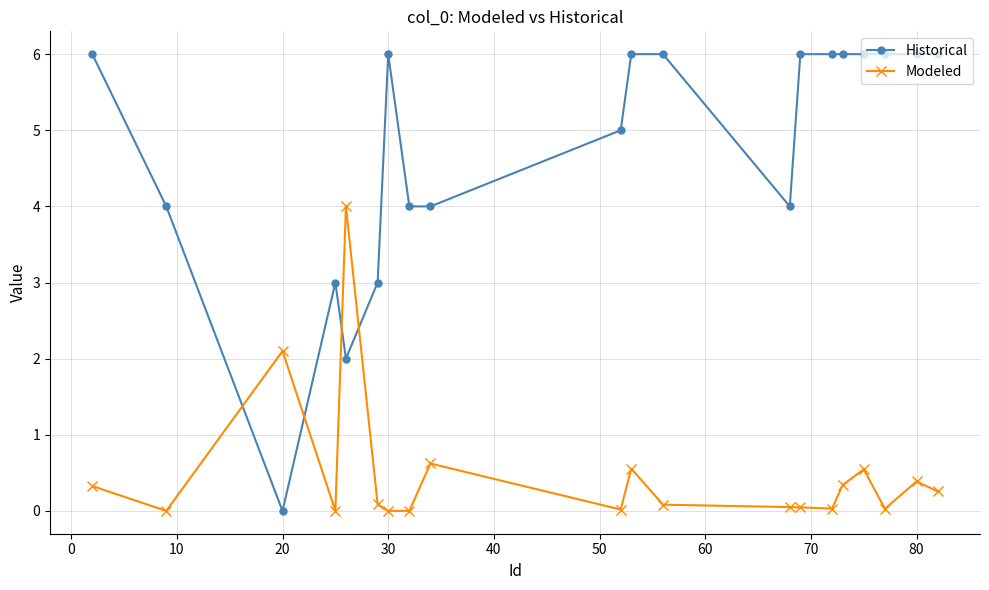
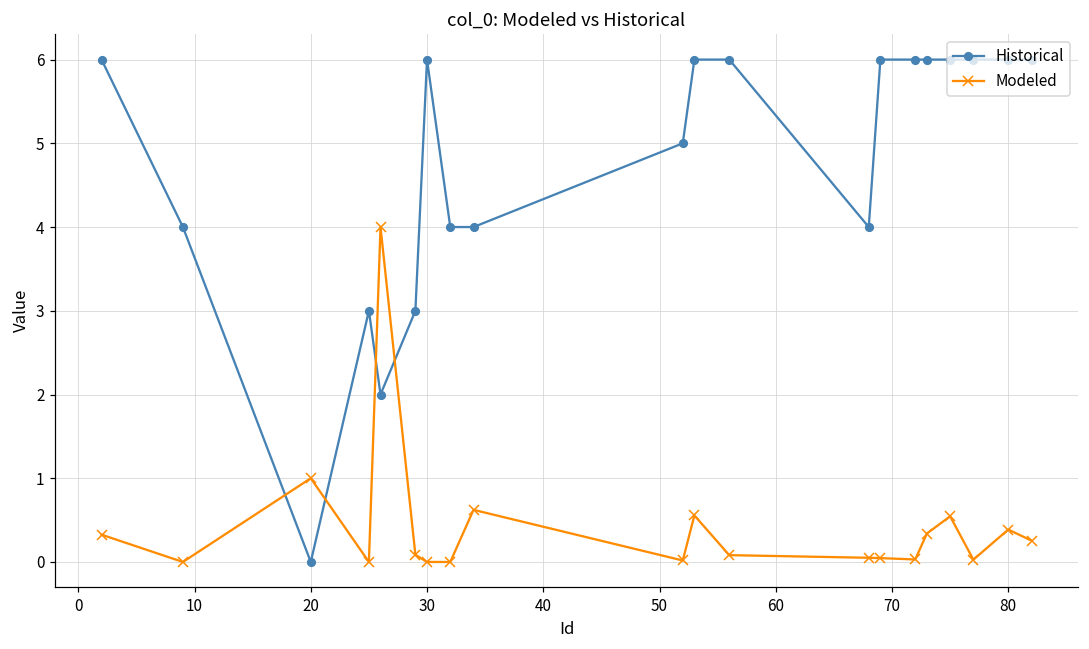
Modeled, 20: 2.1 -> 1.0
